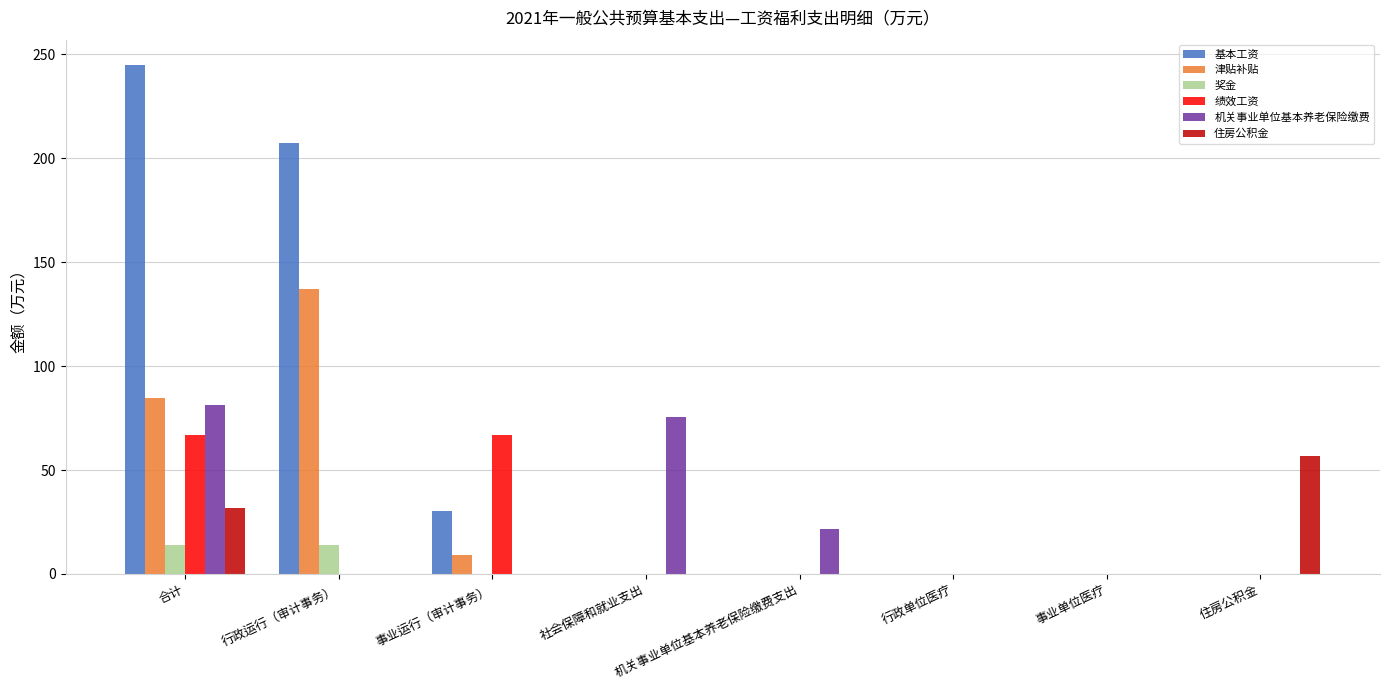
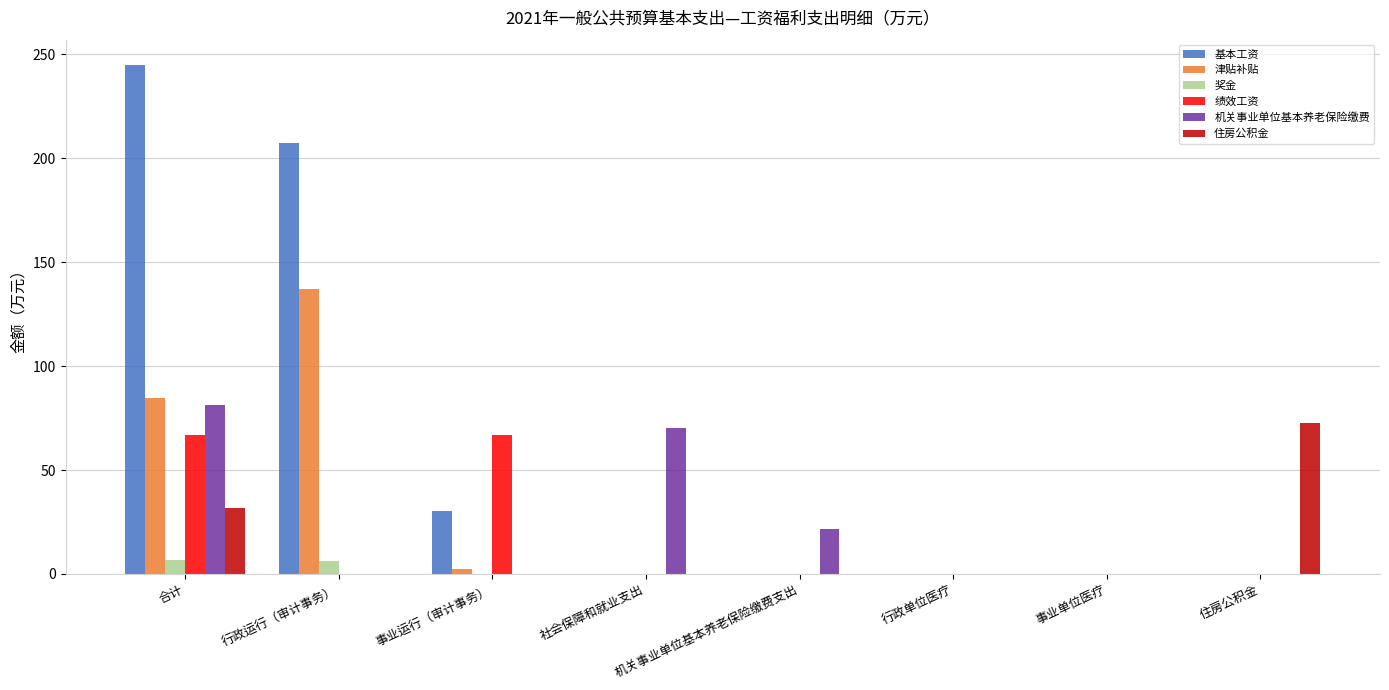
奖金, 合计: 14 -> 7
奖金, 行政运行（审计事务）: 14 -> 6
津贴补贴, 事业运行（审计事务）: 9 -> 2
机关事业单位基本养老保险缴费, 社会保障和就业支出: 75 -> 70
住房公积金, 住房公积金: 57 -> 73
